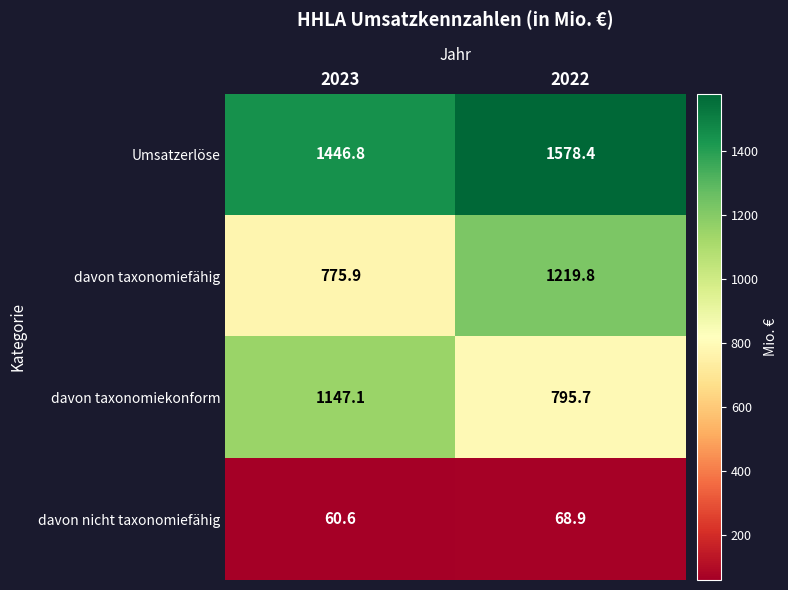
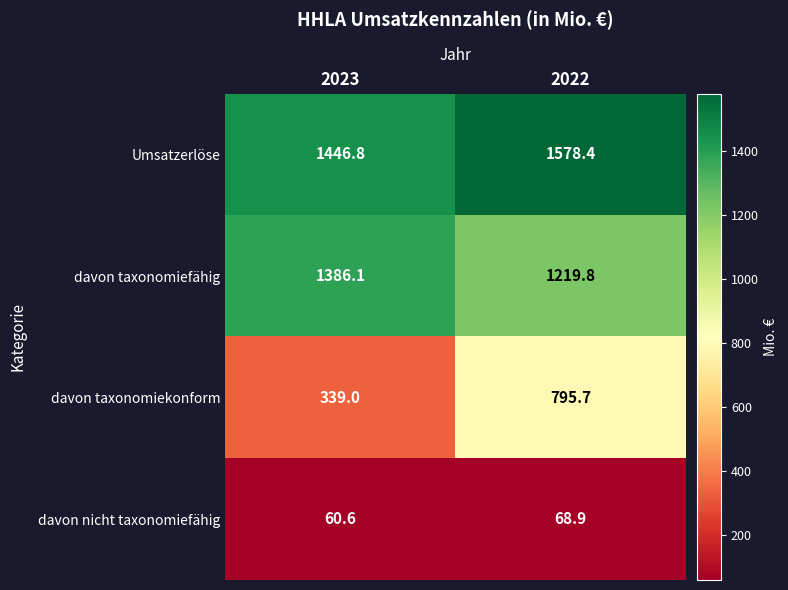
davon taxonomiefähig, 2023: 775.9 -> 1386.1
davon taxonomiekonform, 2023: 1147.1 -> 339.0
